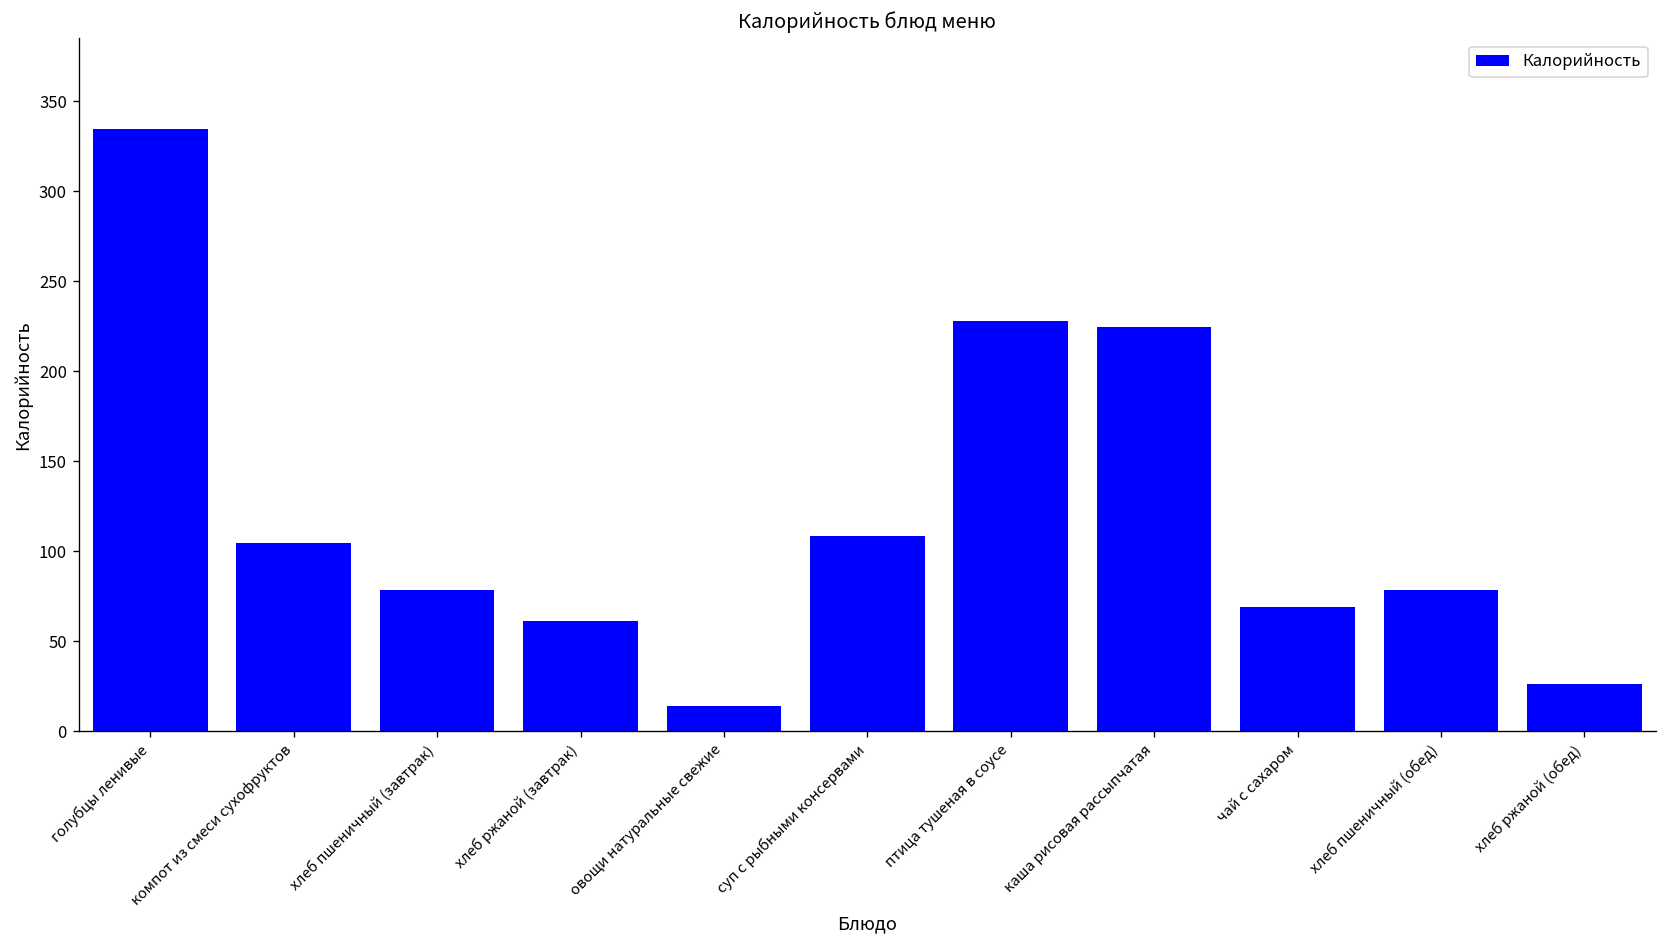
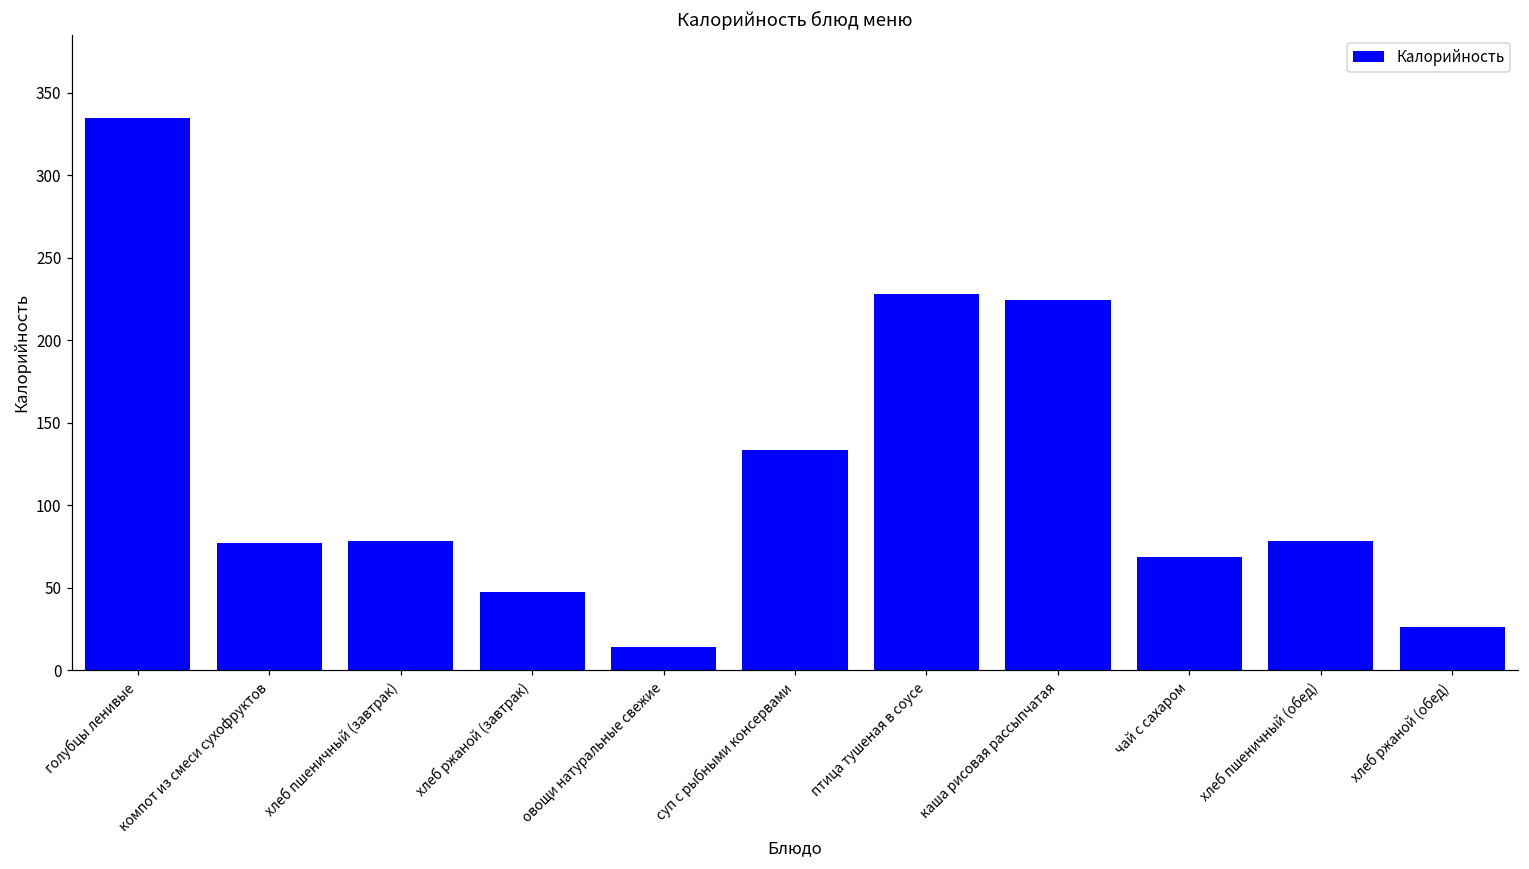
компот из смеси сухофруктов: 104 -> 77
хлеб ржаной (завтрак): 61 -> 47
суп с рыбными консервами: 109 -> 133
